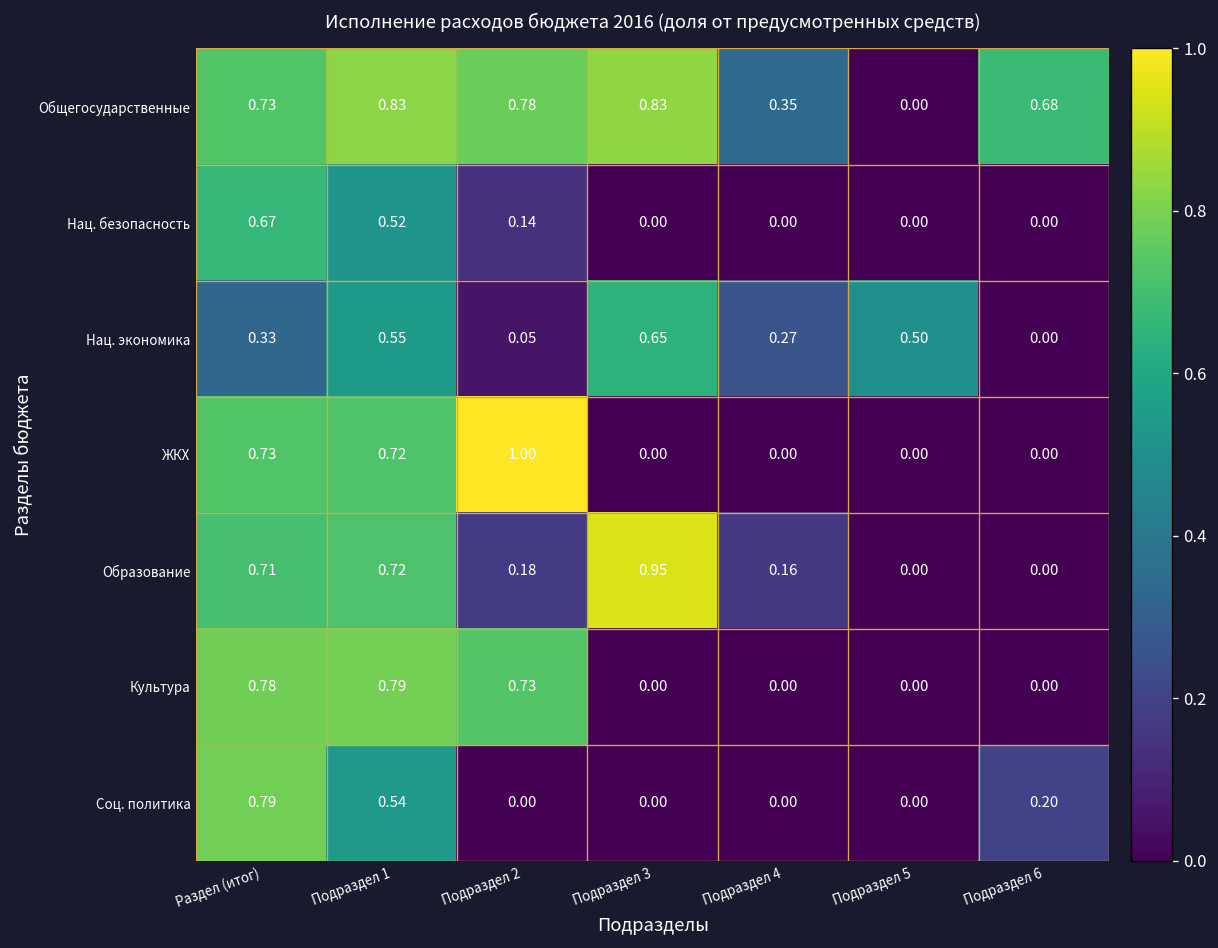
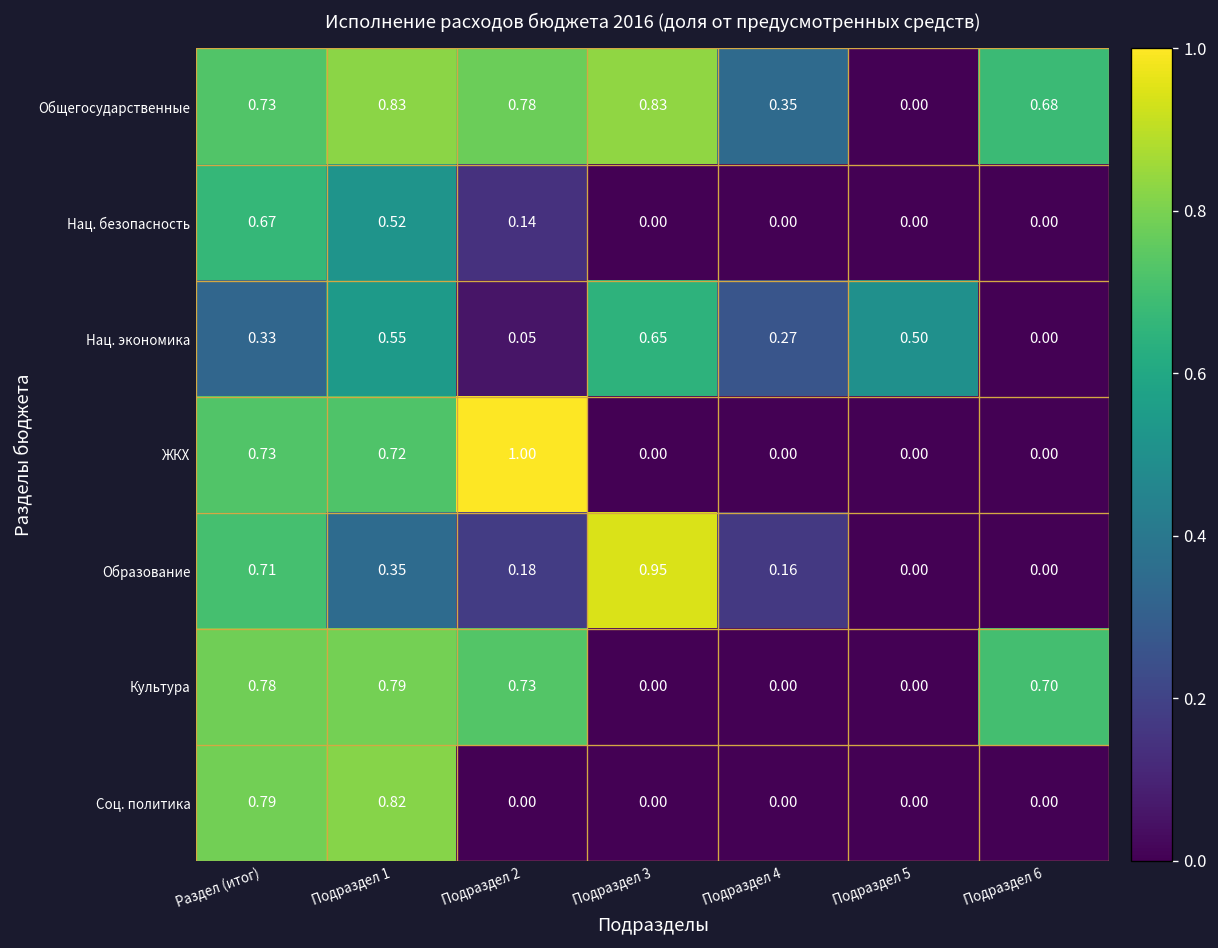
Образование, Подраздел 1: 0.72 -> 0.35
Культура, Подраздел 6: 0.00 -> 0.70
Соц. политика, Подраздел 1: 0.54 -> 0.82
Соц. политика, Подраздел 6: 0.20 -> 0.00
